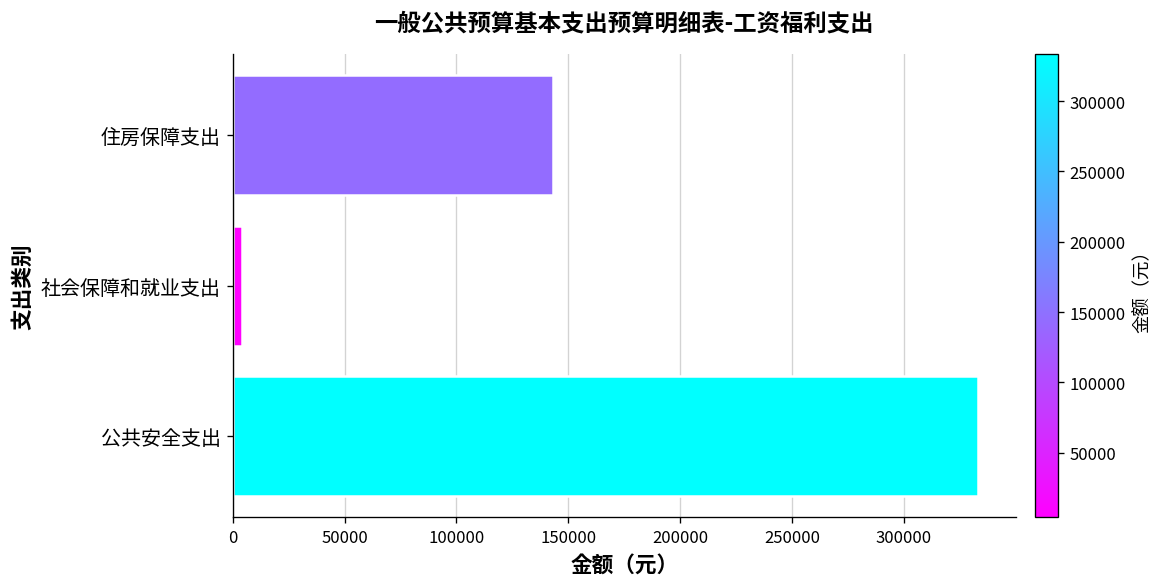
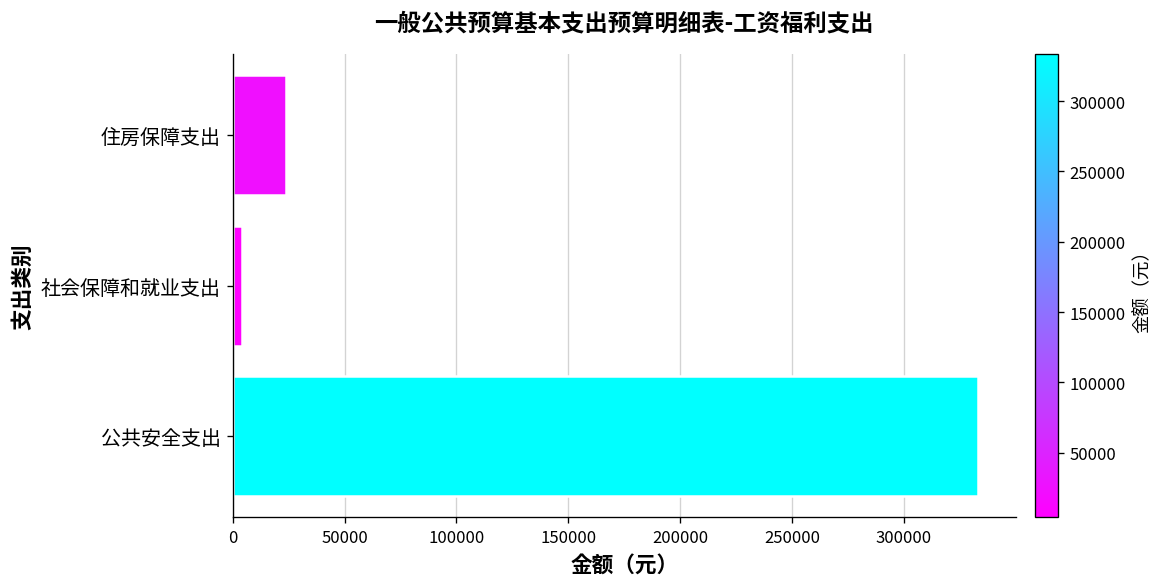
住房保障支出: 143000 -> 24000
